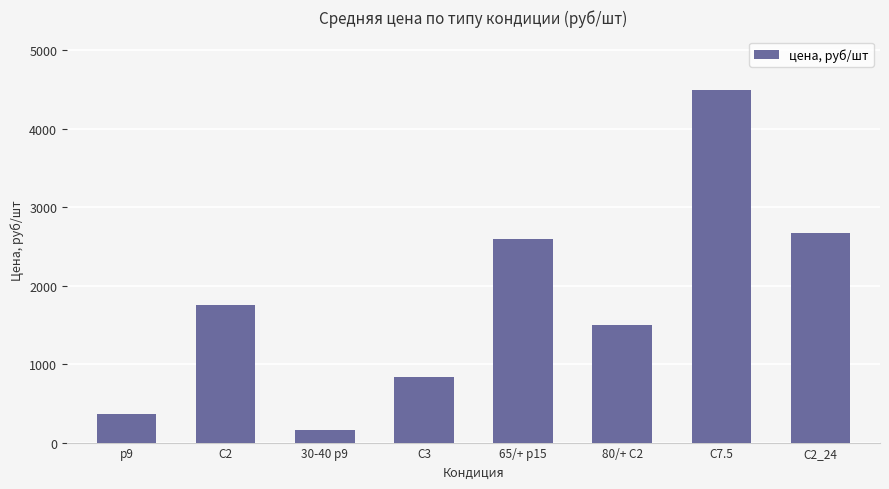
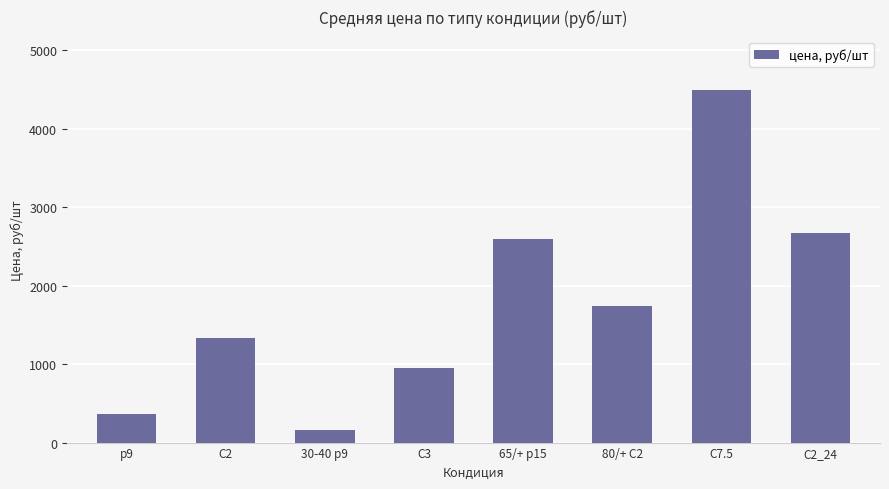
C2: 1800 -> 1300
C3: 800 -> 1000
80/+ C2: 1500 -> 1700
